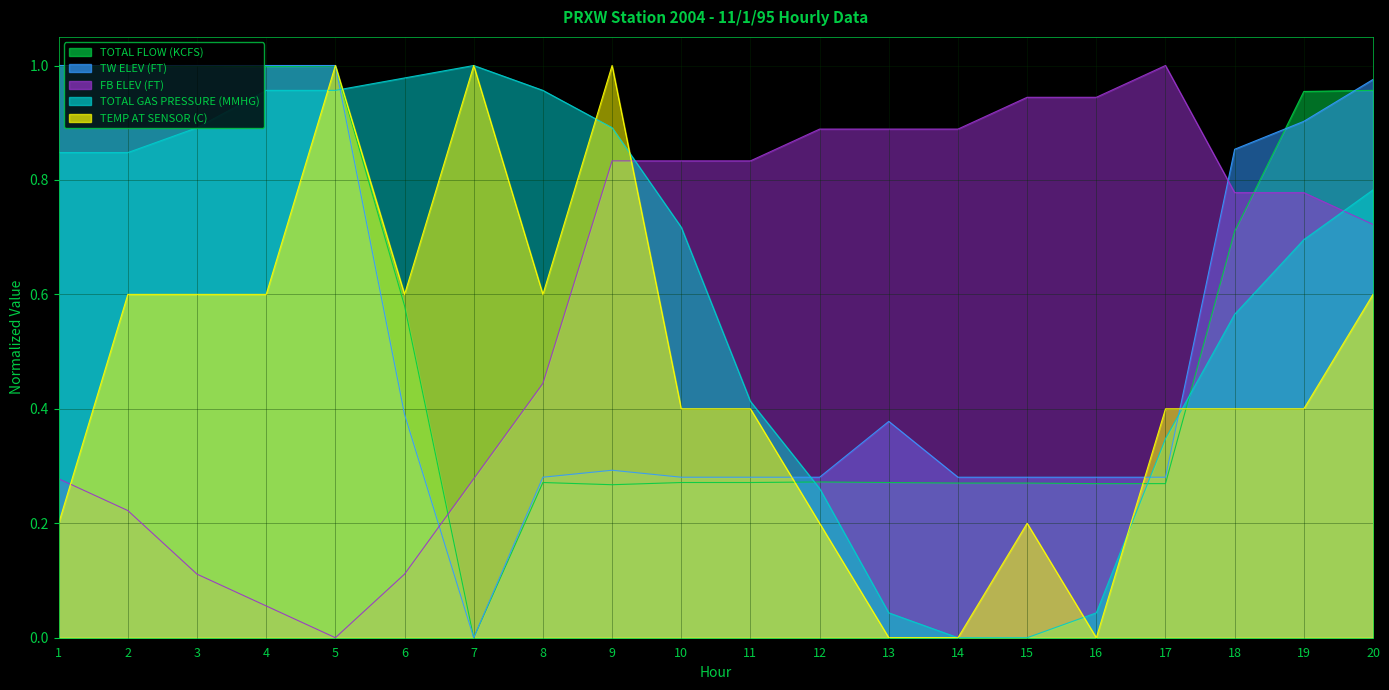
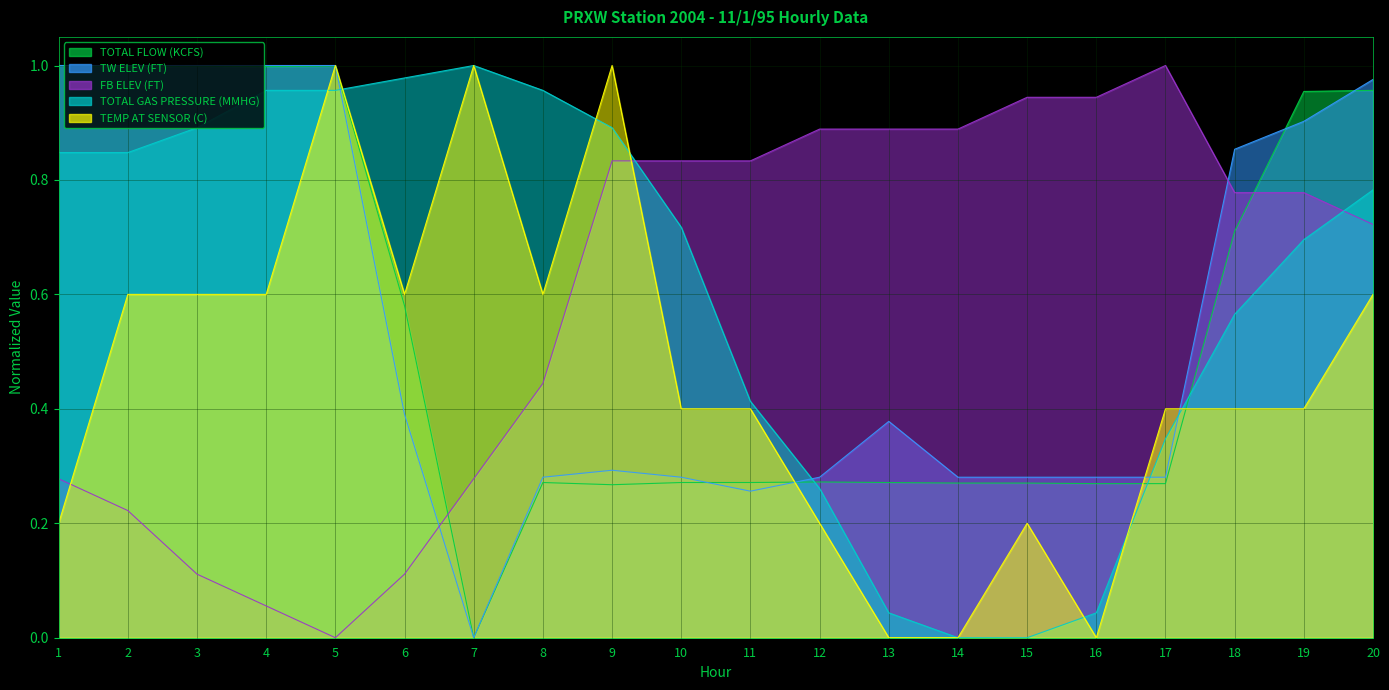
TW ELEV (FT), 11: 0.28 -> 0.26
